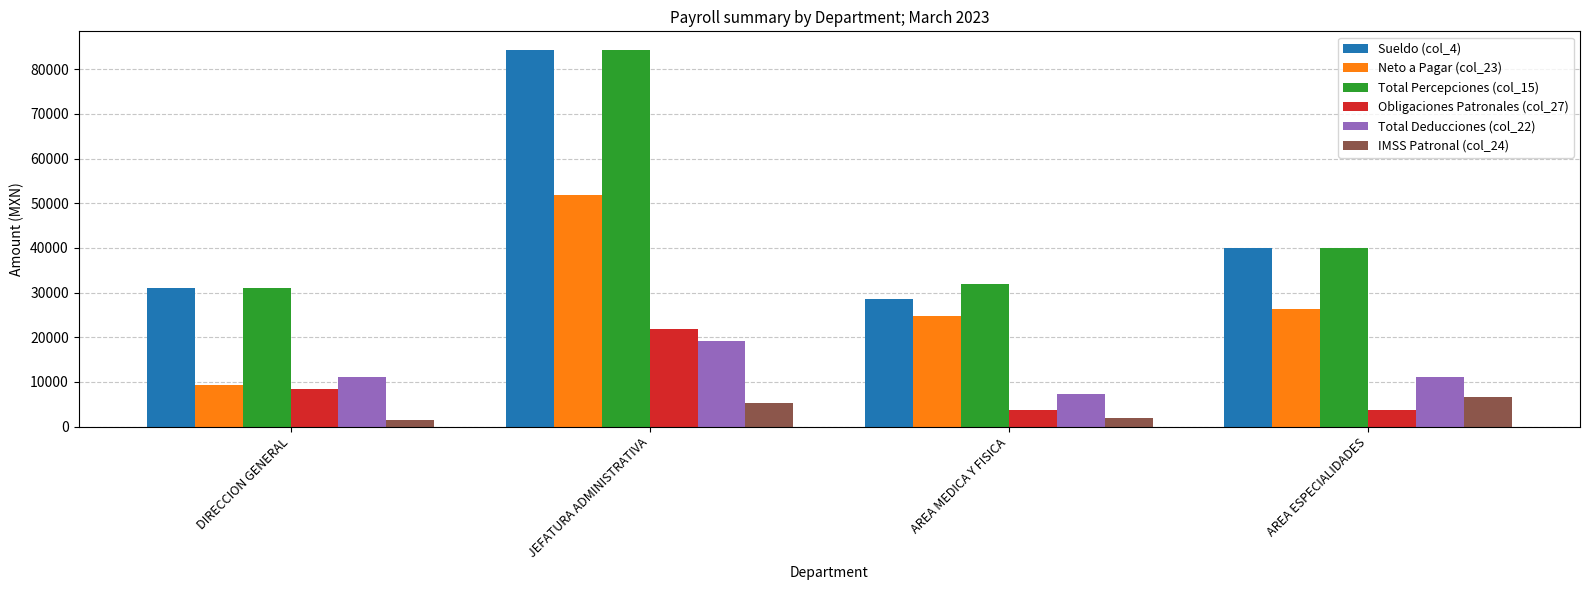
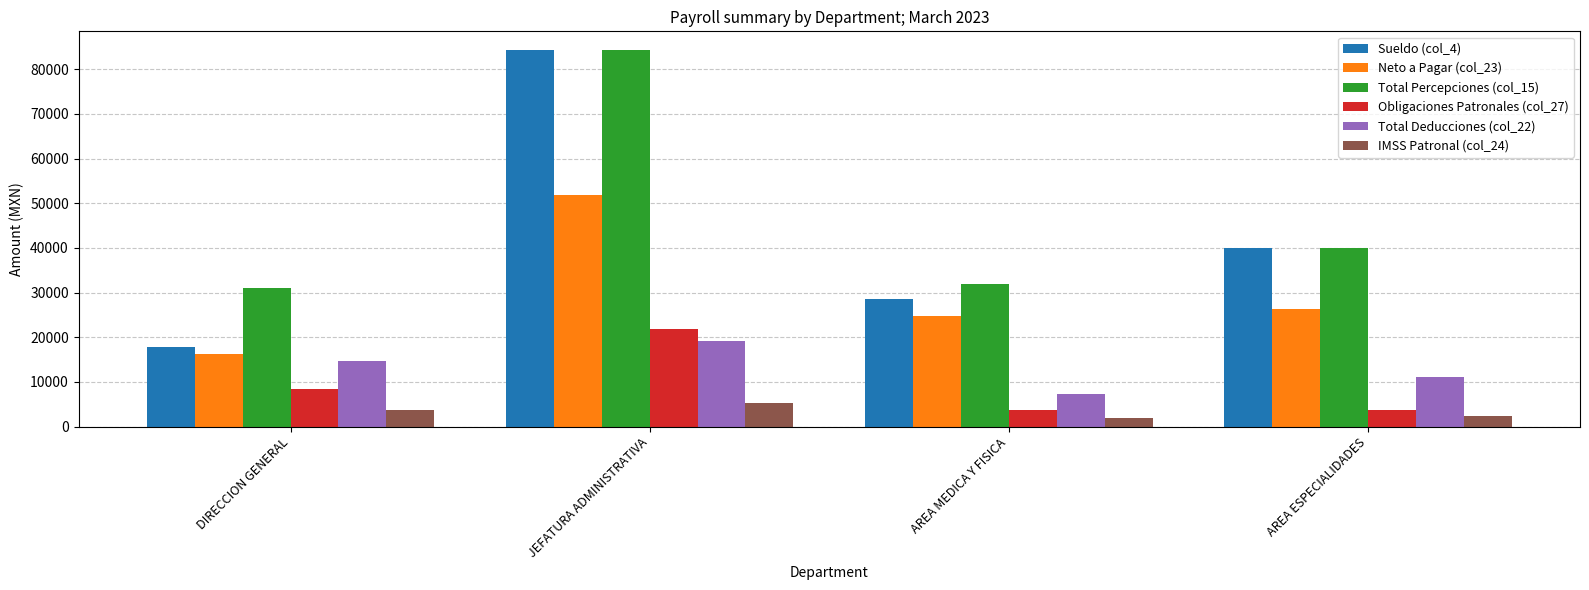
Sueldo (col_4), DIRECCION GENERAL: 31000 -> 18000
Neto a Pagar (col_23), DIRECCION GENERAL: 9000 -> 16000
Total Deducciones (col_22), DIRECCION GENERAL: 11000 -> 15000
IMSS Patronal (col_24), DIRECCION GENERAL: 1000 -> 4000
IMSS Patronal (col_24), AREA ESPECIALIDADES: 7000 -> 2000
